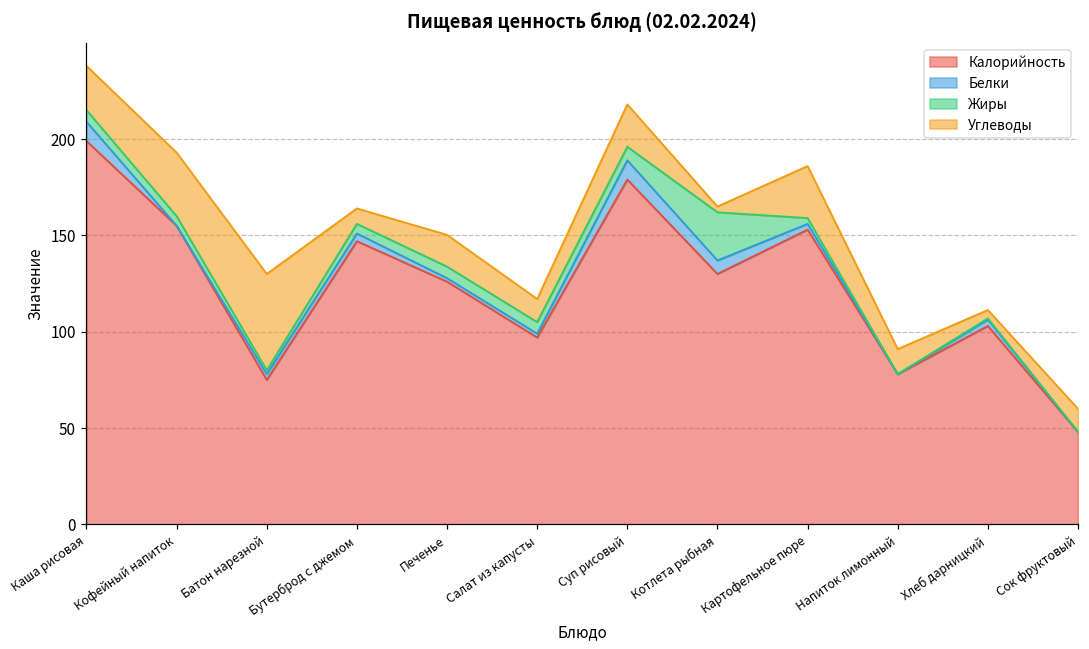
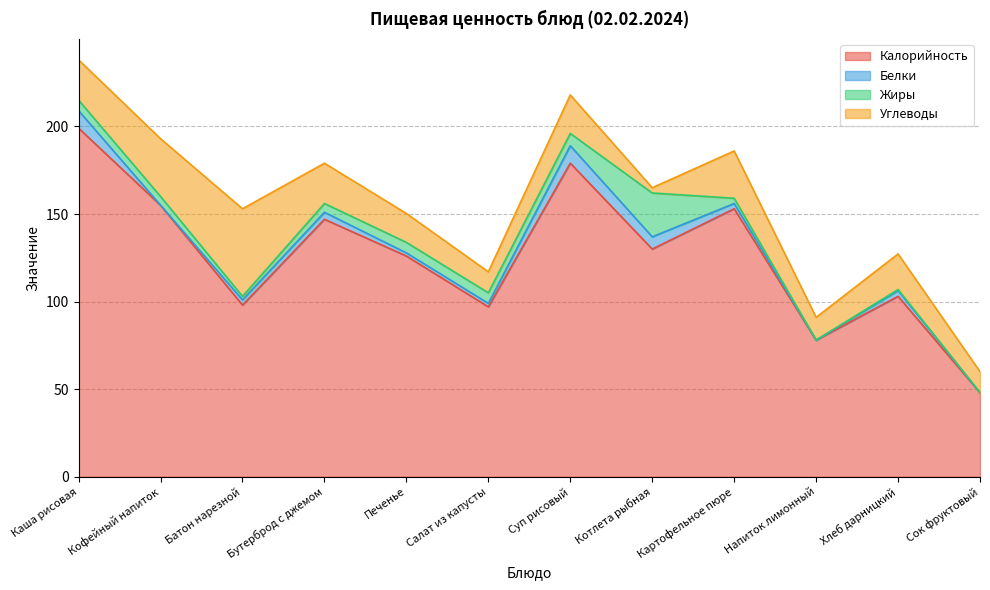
Калорийность, Батон нарезной: 75 -> 98
Углеводы, Бутерброд с джемом: 8 -> 23
Углеводы, Хлеб дарницкий: 4 -> 20
